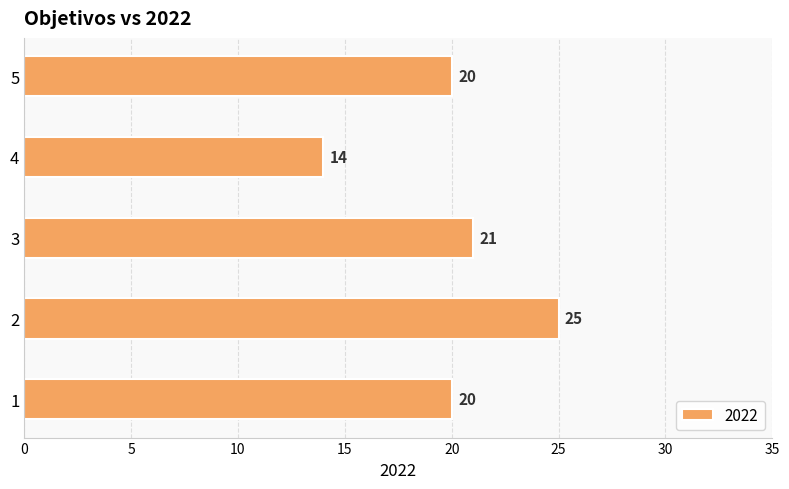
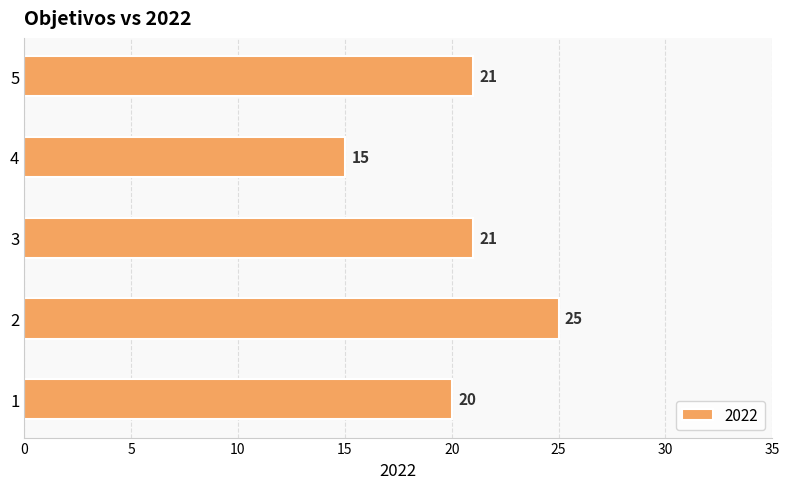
5: 20 -> 21
4: 14 -> 15
